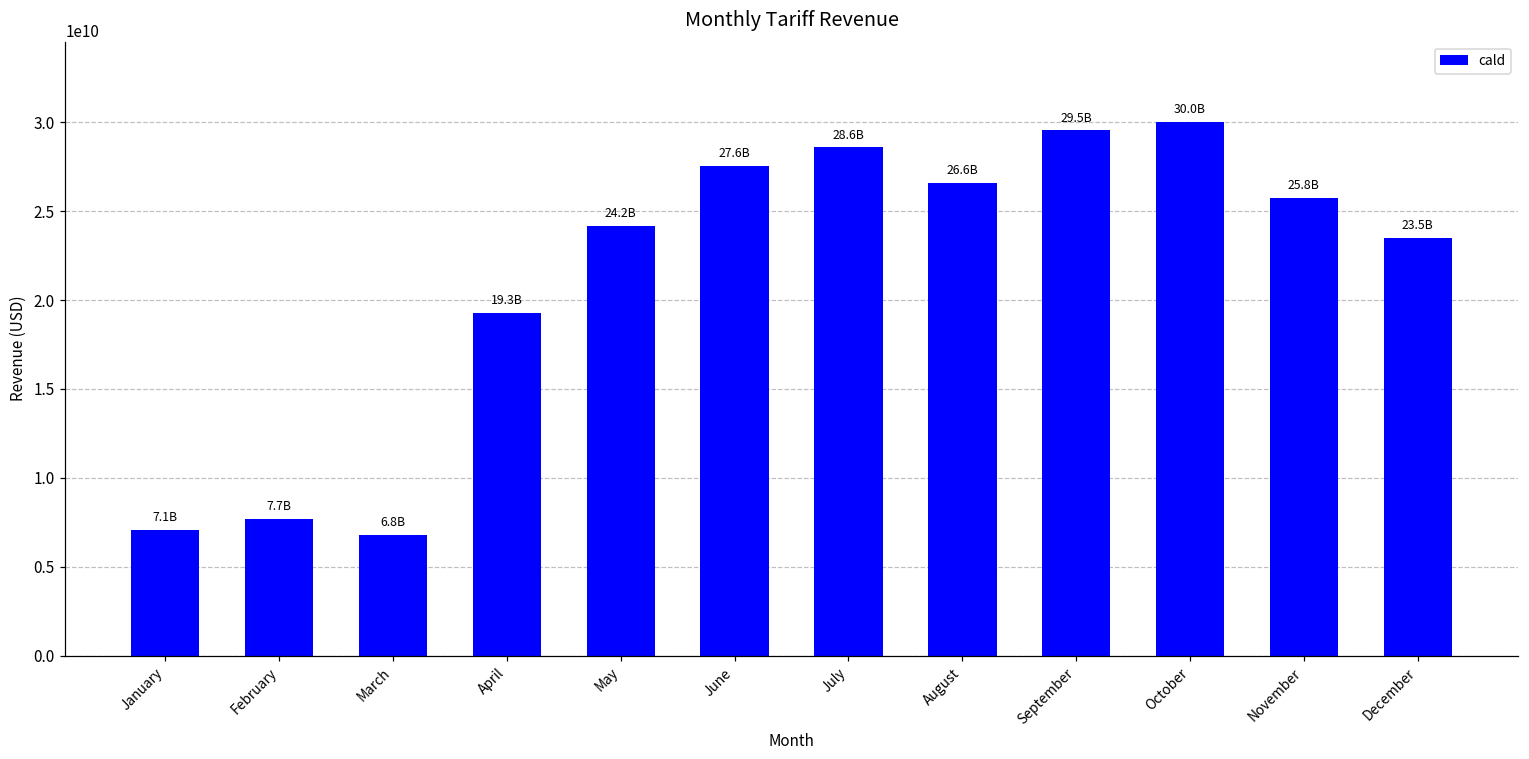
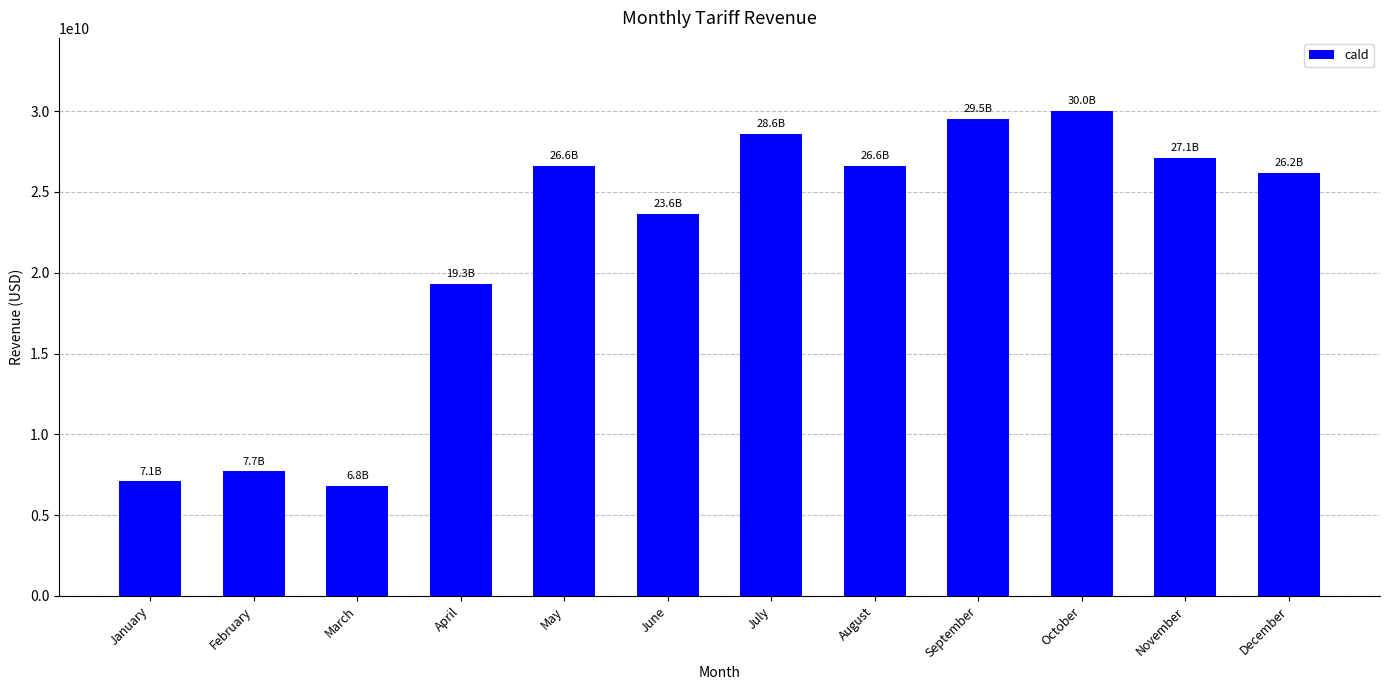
May: 24.2B -> 26.6B
June: 27.6B -> 23.6B
November: 25.8B -> 27.1B
December: 23.5B -> 26.2B
